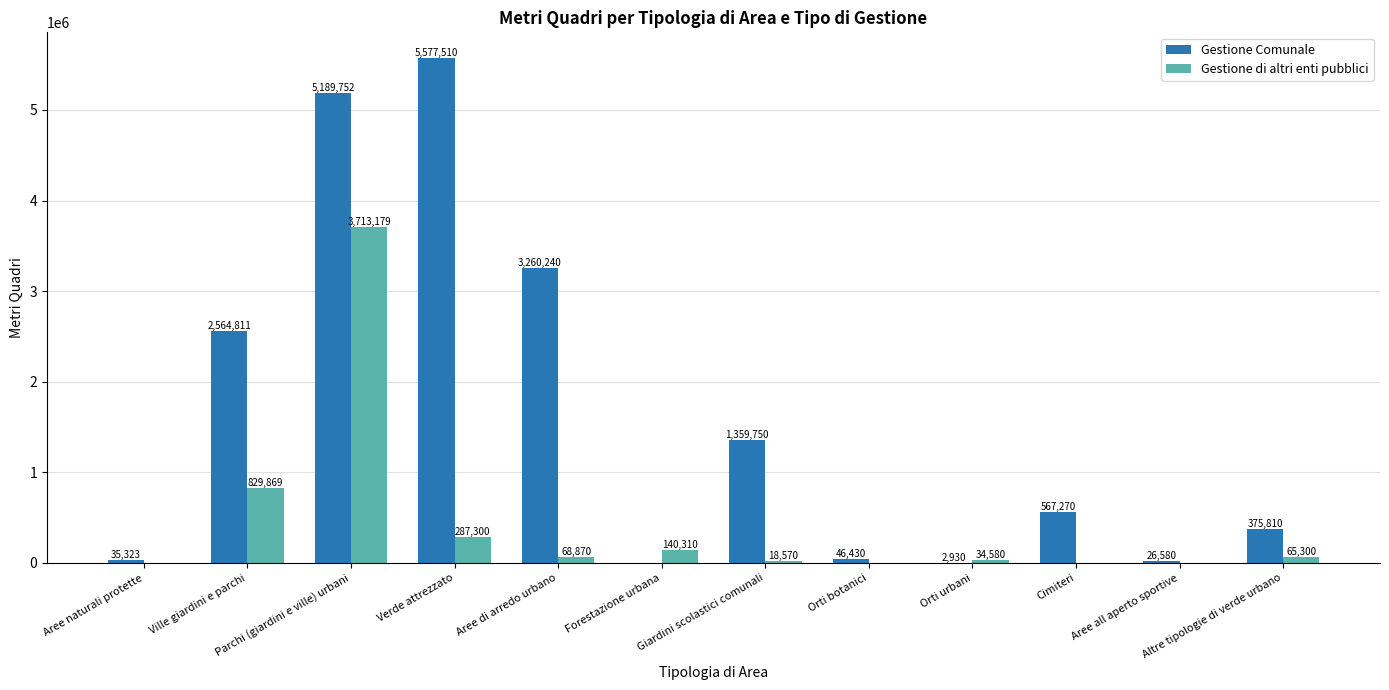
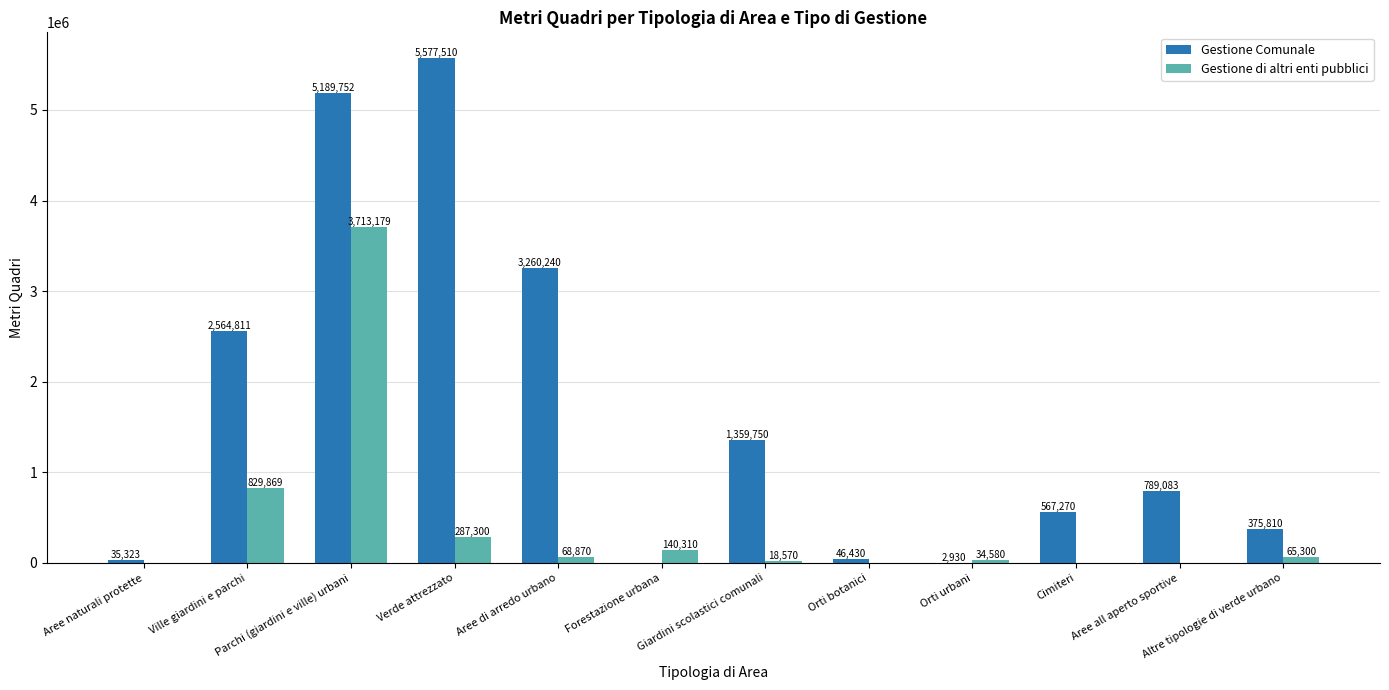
Gestione Comunale, Aree all aperto sportive: 26,580 -> 789,083
